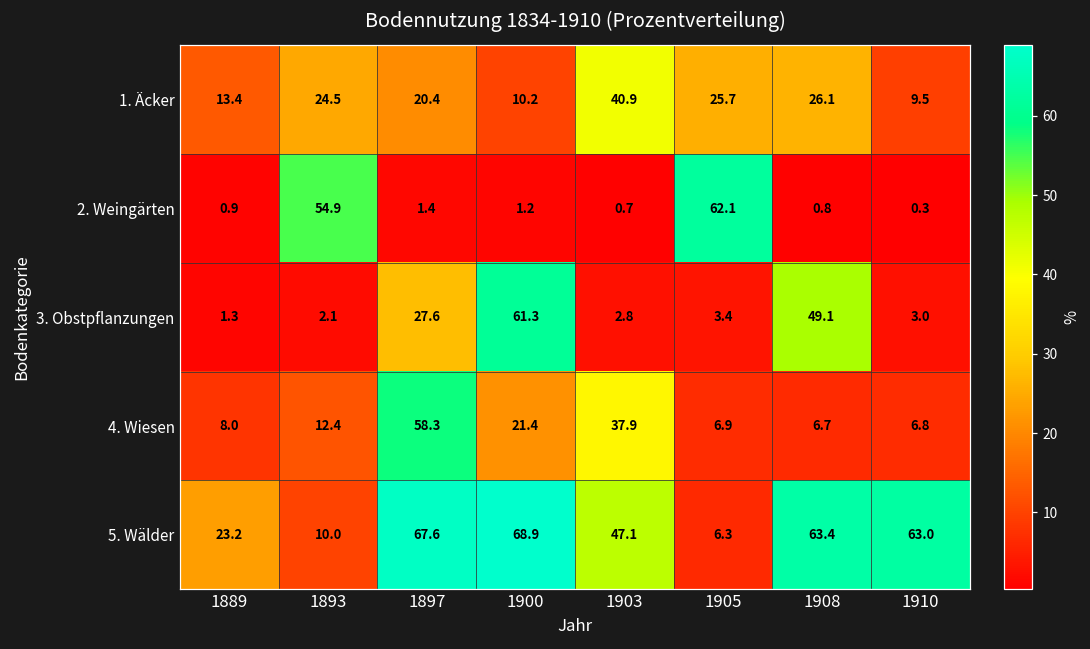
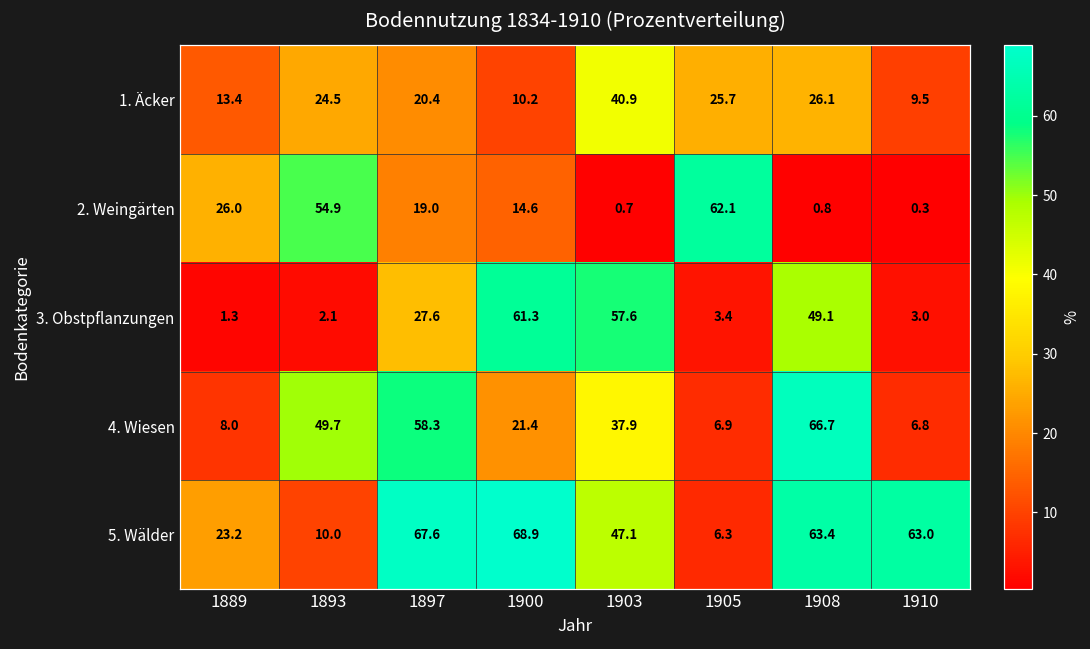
2. Weingärten, 1889: 0.9 -> 26.0
2. Weingärten, 1897: 1.4 -> 19.0
2. Weingärten, 1900: 1.2 -> 14.6
3. Obstpflanzungen, 1903: 2.8 -> 57.6
4. Wiesen, 1893: 12.4 -> 49.7
4. Wiesen, 1908: 6.7 -> 66.7
